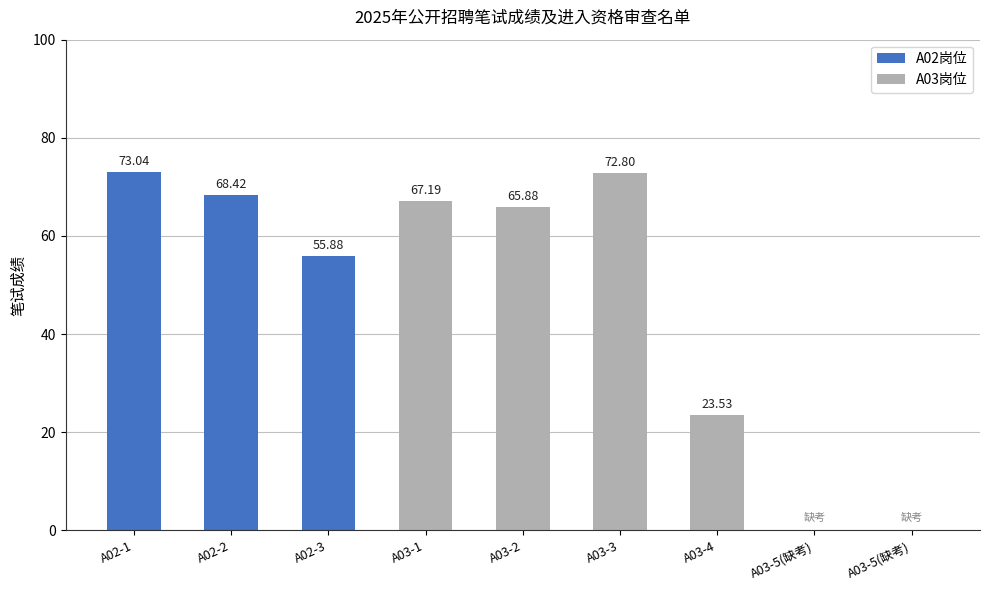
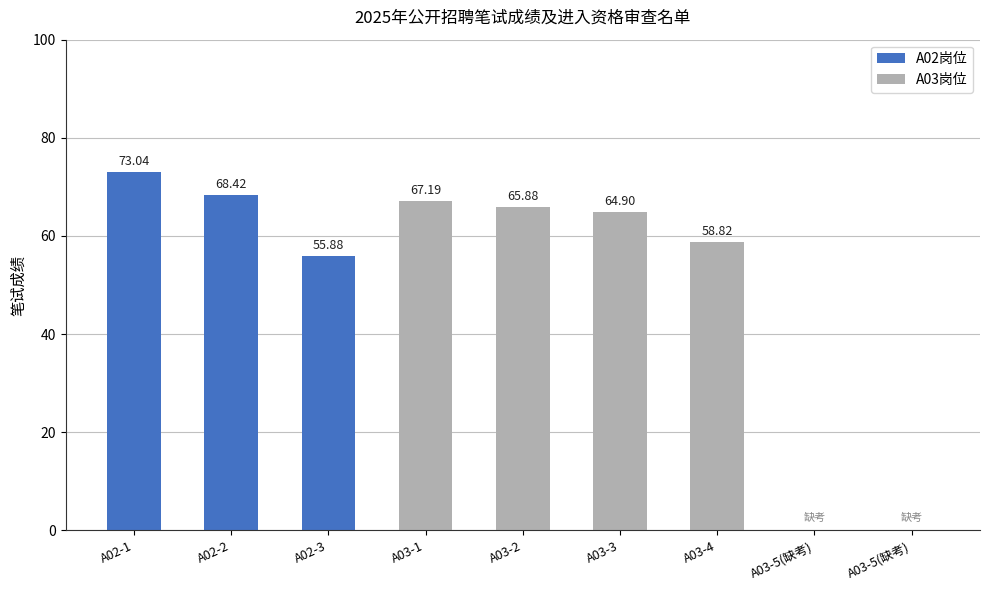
A03岗位, A03-3: 72.80 -> 64.90
A03岗位, A03-4: 23.53 -> 58.82
